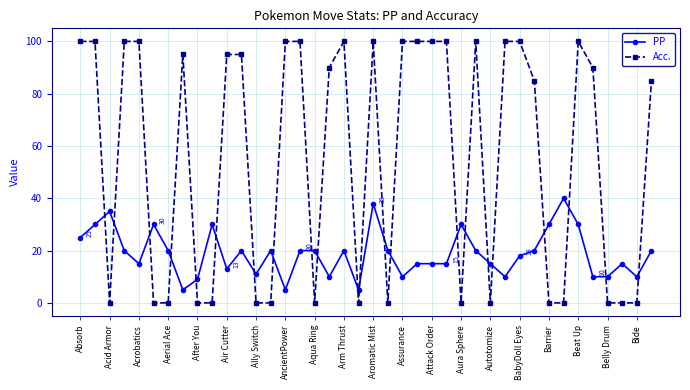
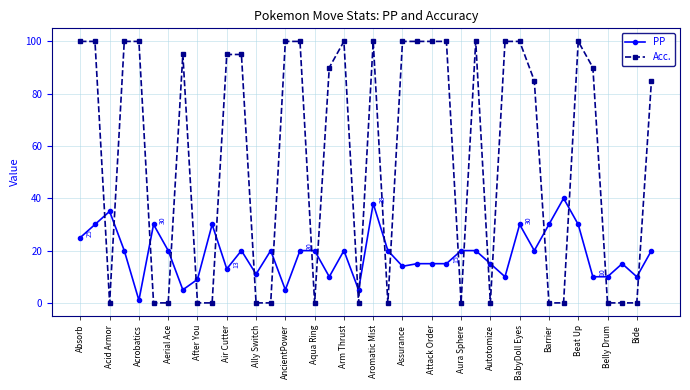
PP, Acrobatics: 15 -> 1
PP, Assurance: 10 -> 14
PP, Aura Sphere: 30 -> 20
PP, BabyDoll Eyes: 18 -> 30
